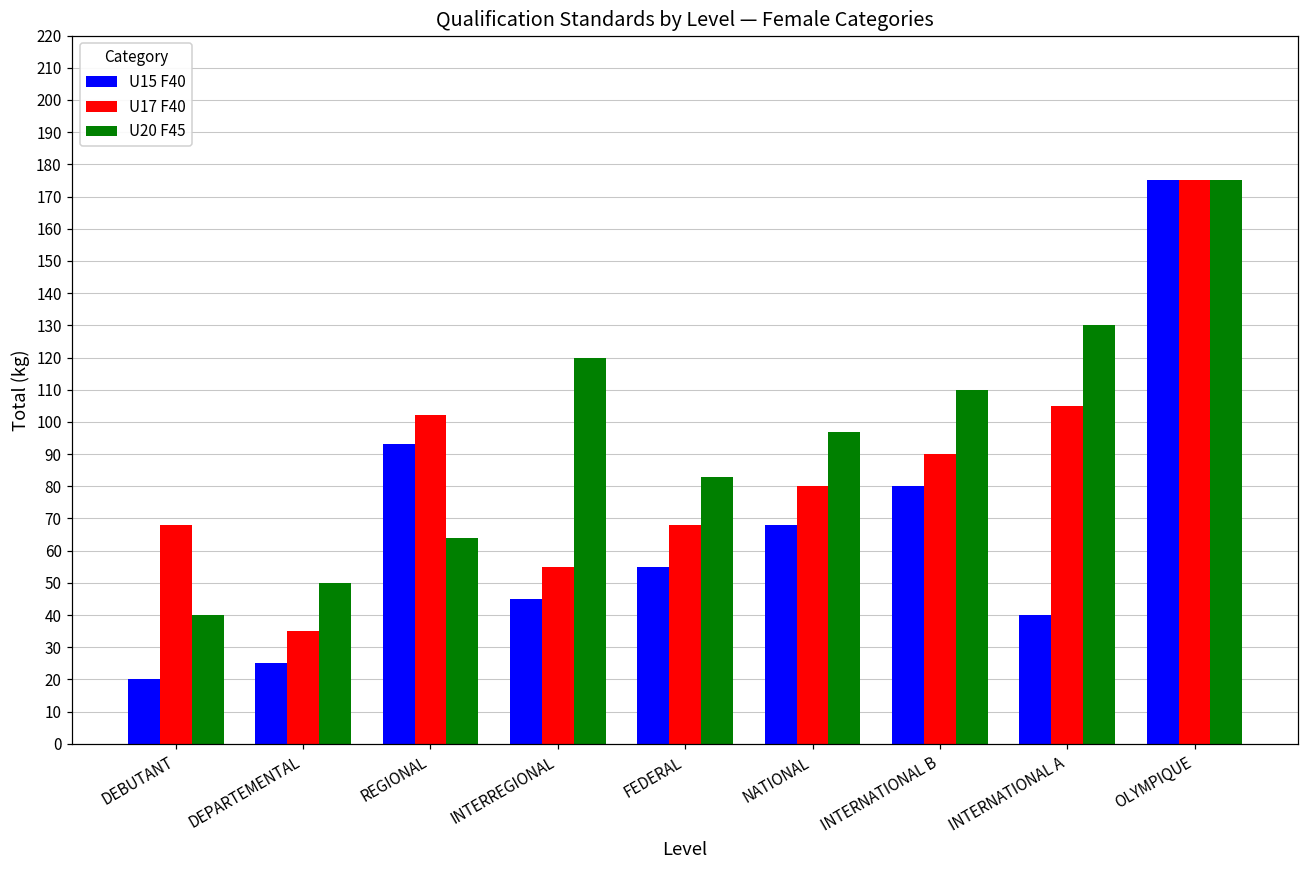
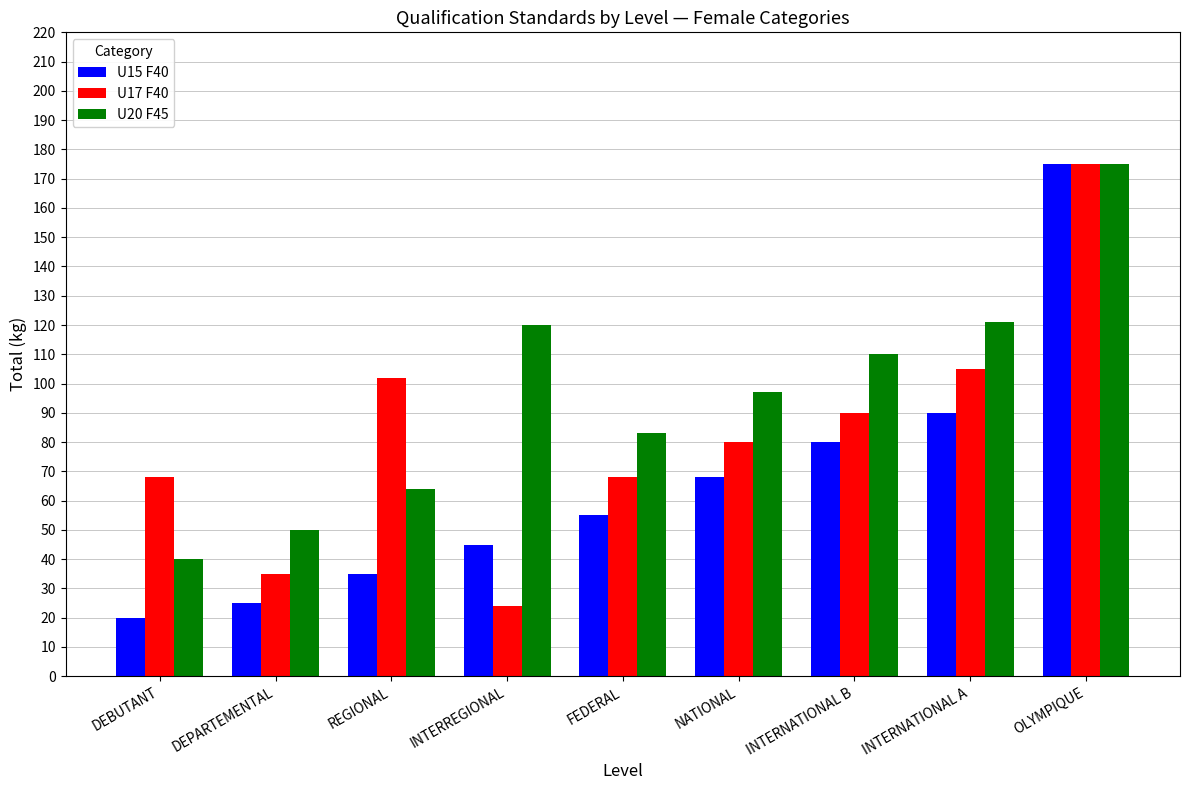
U15 F40, REGIONAL: 93 -> 35
U17 F40, INTERREGIONAL: 55 -> 24
U15 F40, INTERNATIONAL A: 40 -> 90
U20 F45, INTERNATIONAL A: 130 -> 121
